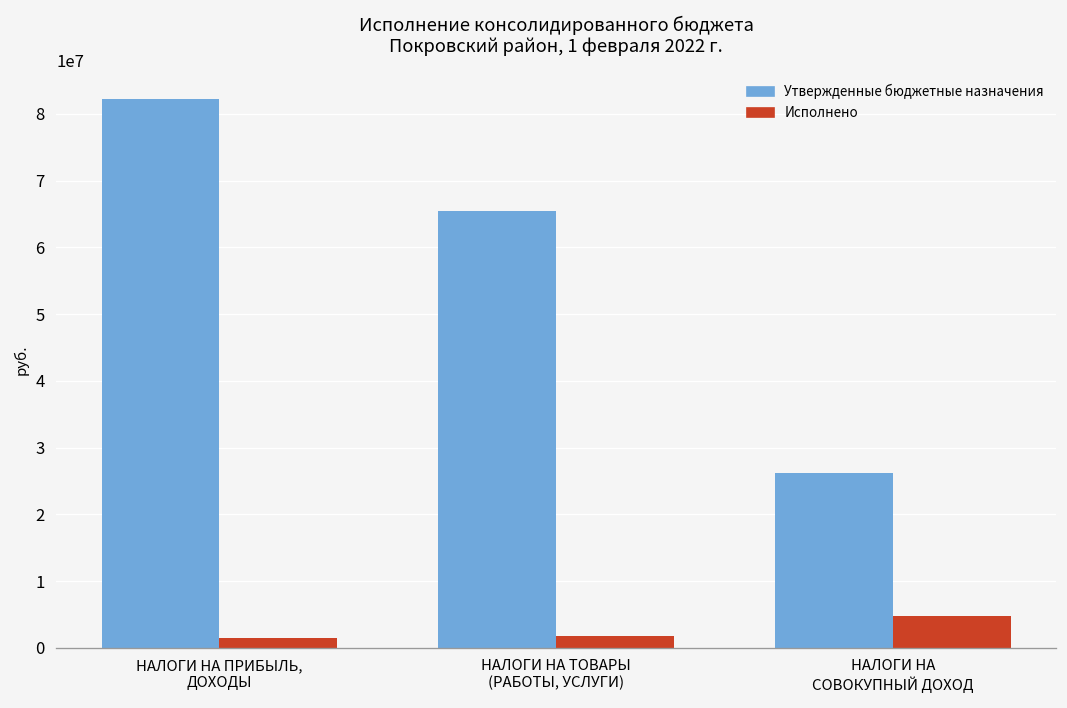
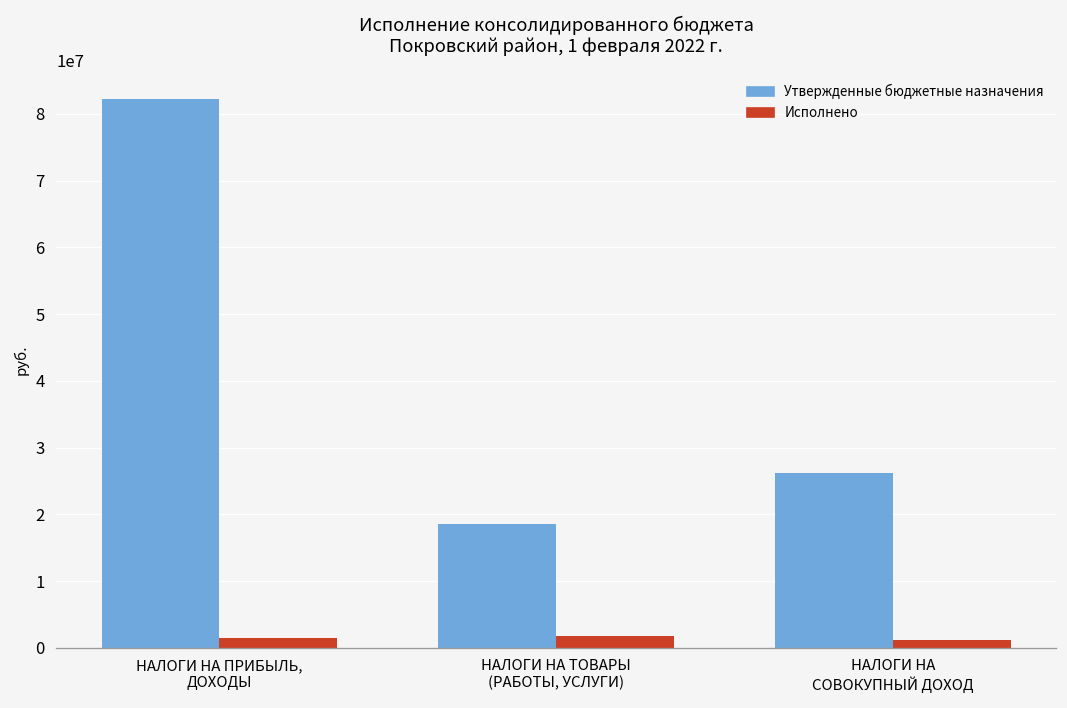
Утвержденные бюджетные назначения, НАЛОГИ НА ТОВАРЫ (РАБОТЫ, УСЛУГИ): 66000000 -> 18000000
Исполнено, НАЛОГИ НА СОВОКУПНЫЙ ДОХОД: 5000000 -> 1000000
